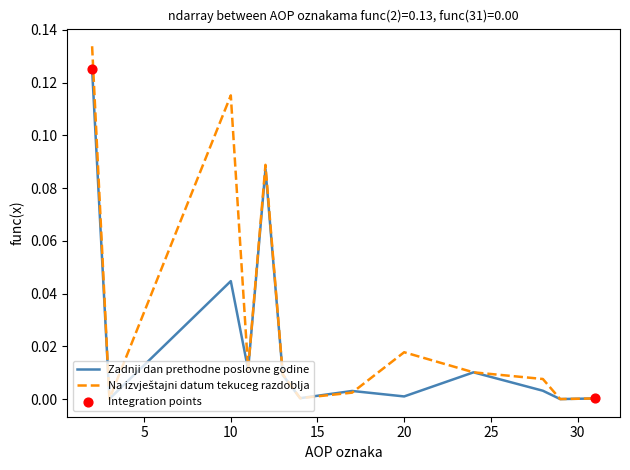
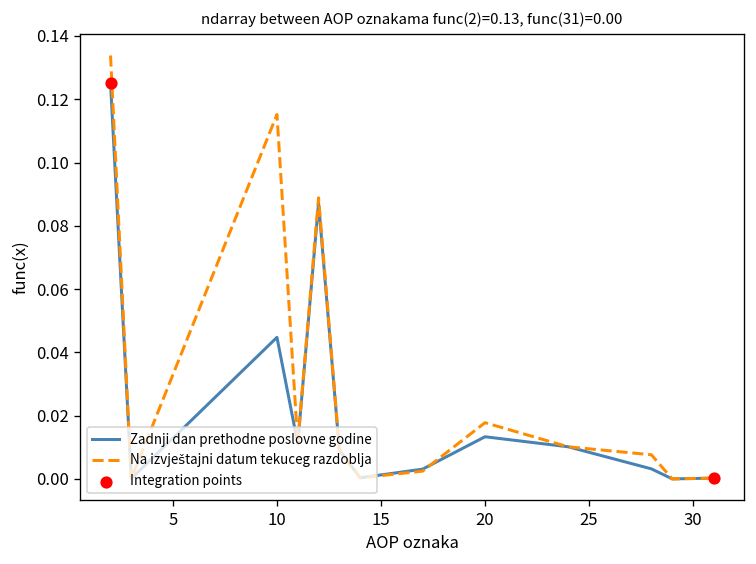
Zadnji dan prethodne poslovne godine, 20: 0.001 -> 0.013
